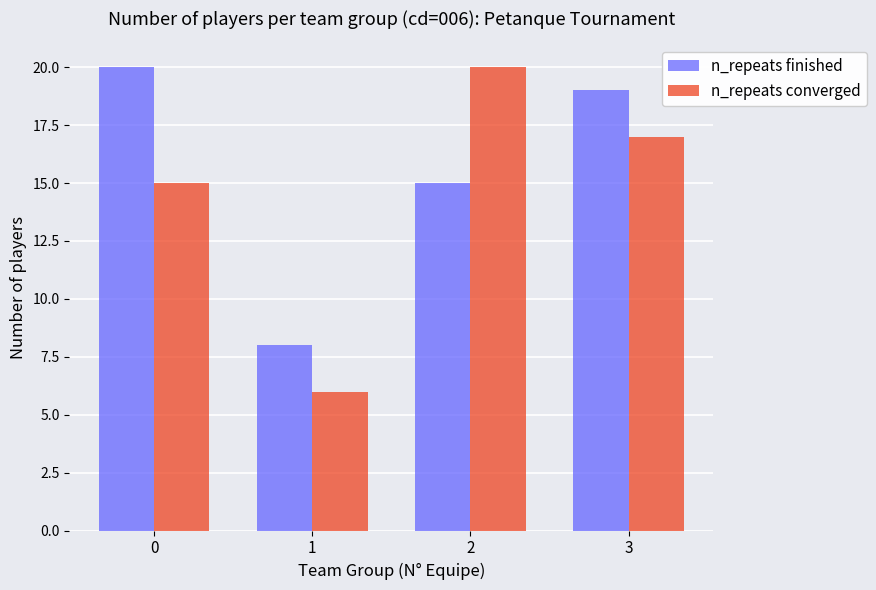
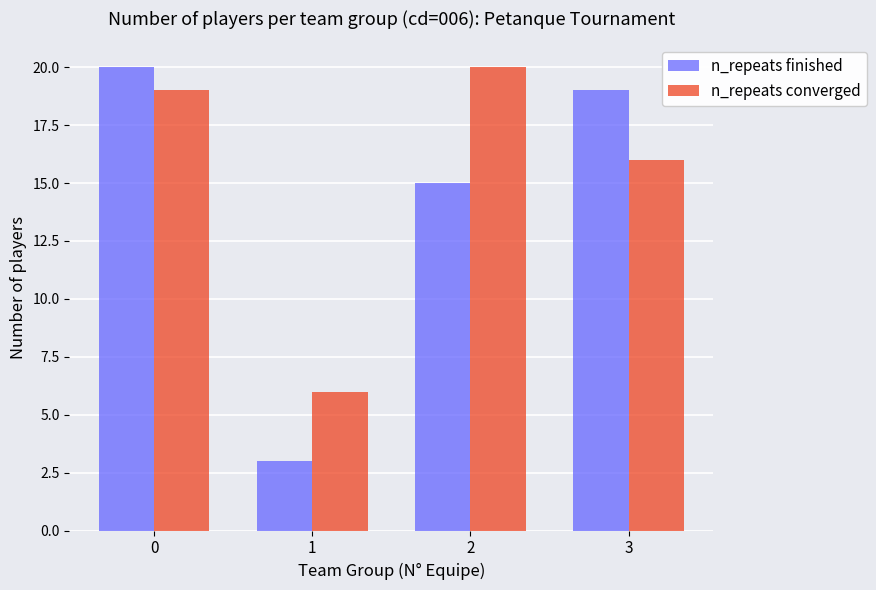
n_repeats converged, 0: 15 -> 19
n_repeats finished, 1: 8 -> 3
n_repeats converged, 3: 17 -> 16
